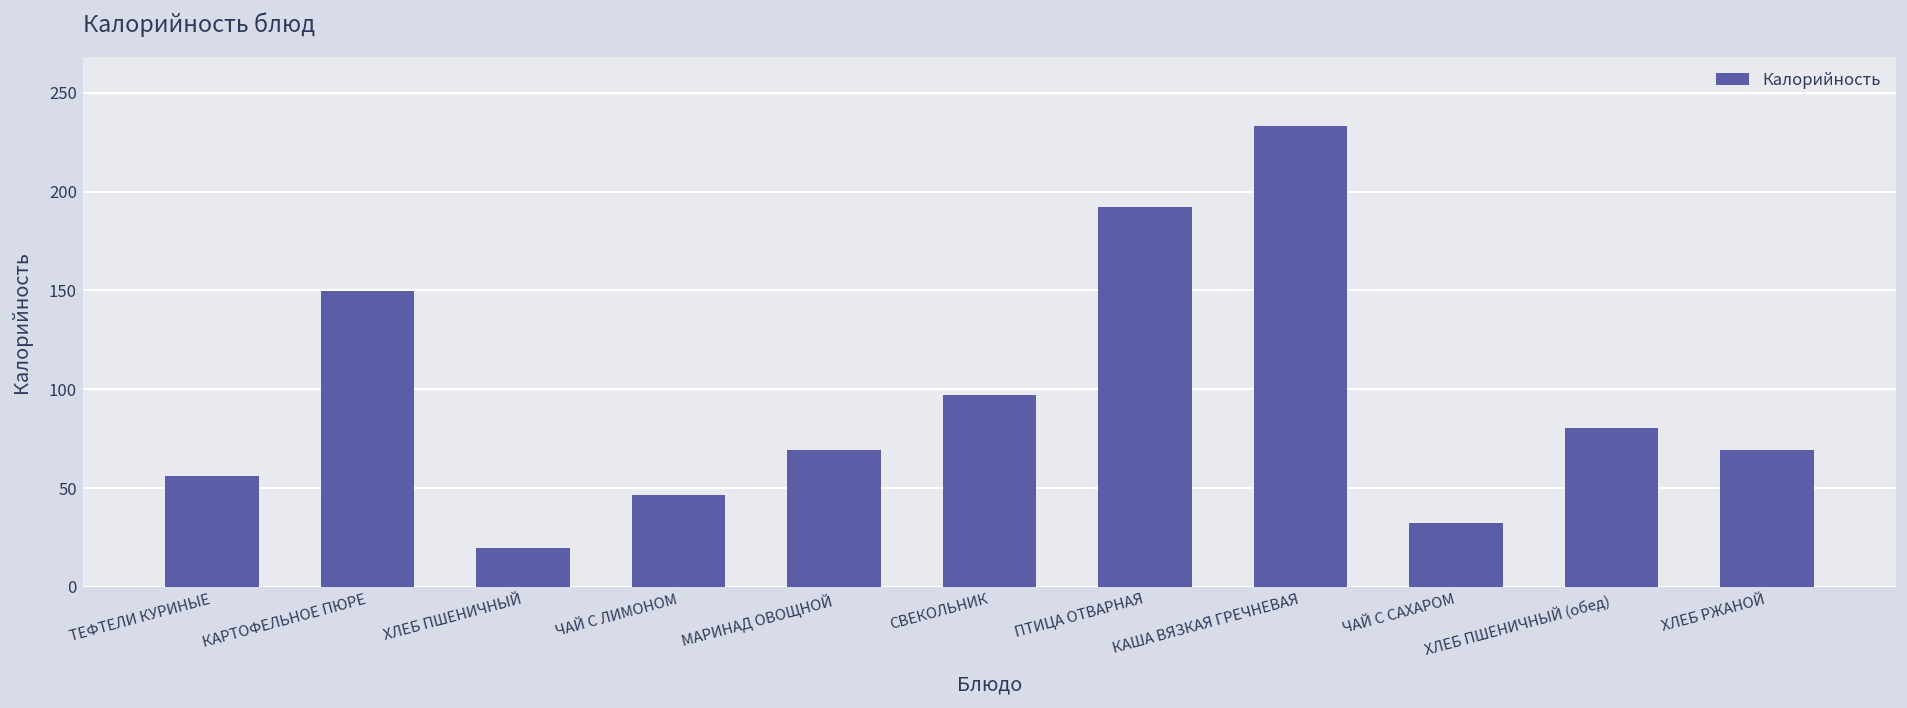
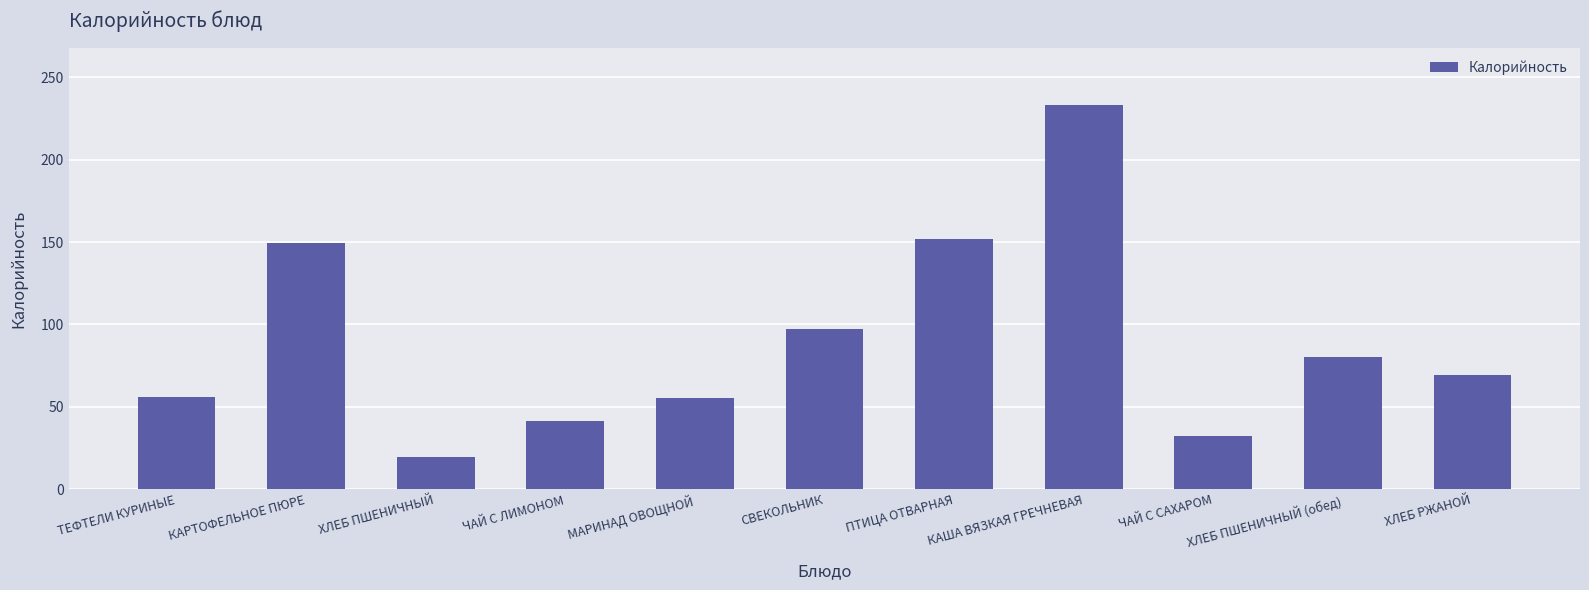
ЧАЙ С ЛИМОНОМ: 47 -> 41
МАРИНАД ОВОЩНОЙ: 69 -> 55
ПТИЦА ОТВАРНАЯ: 192 -> 152
